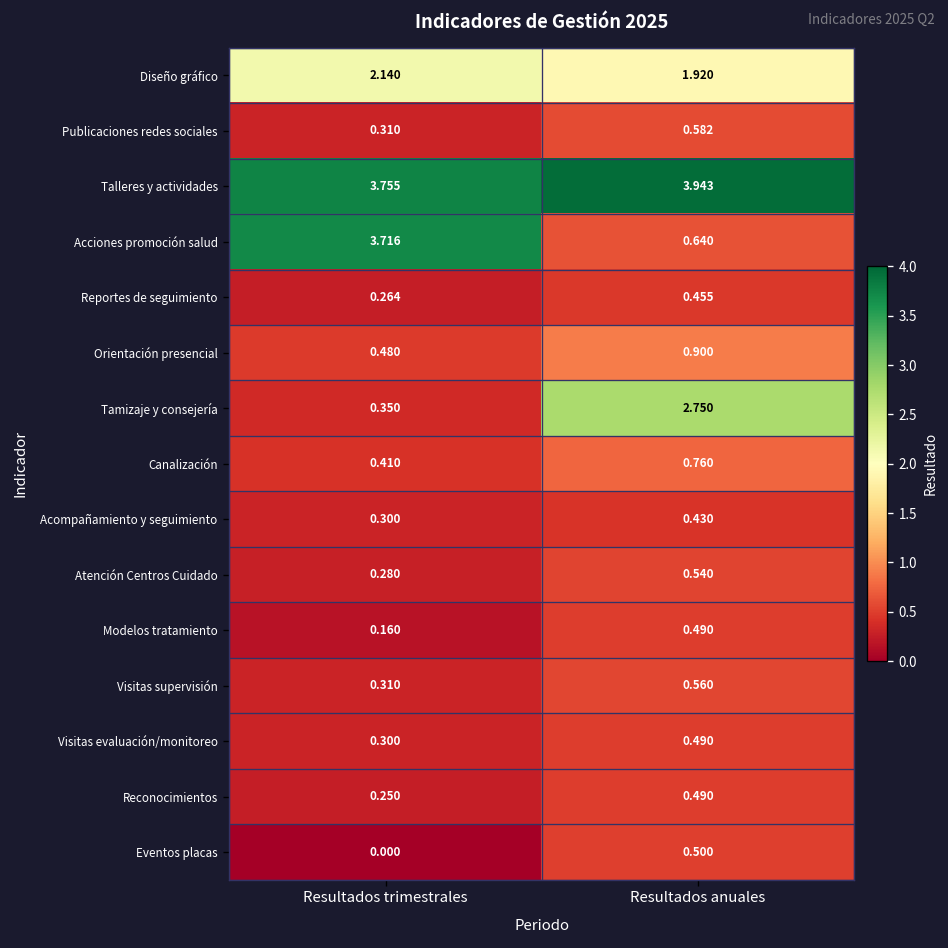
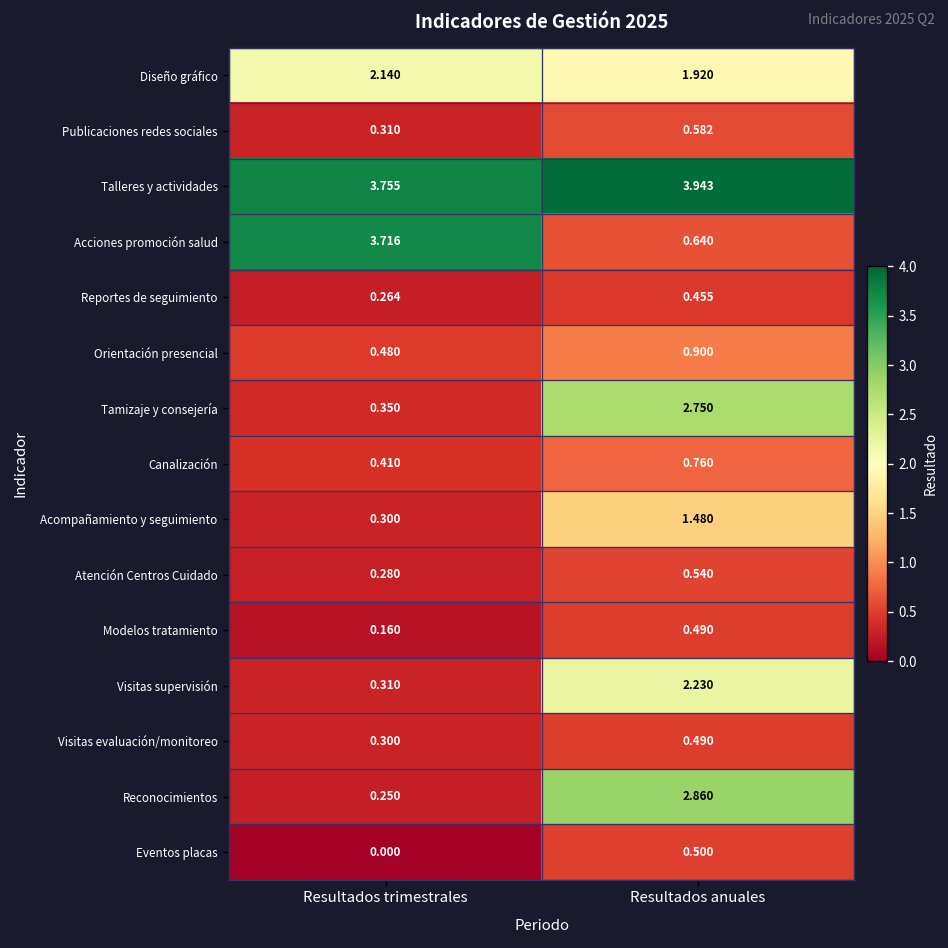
Acompañamiento y seguimiento, Resultados anuales: 0.430 -> 1.480
Visitas supervisión, Resultados anuales: 0.560 -> 2.230
Reconocimientos, Resultados anuales: 0.490 -> 2.860
